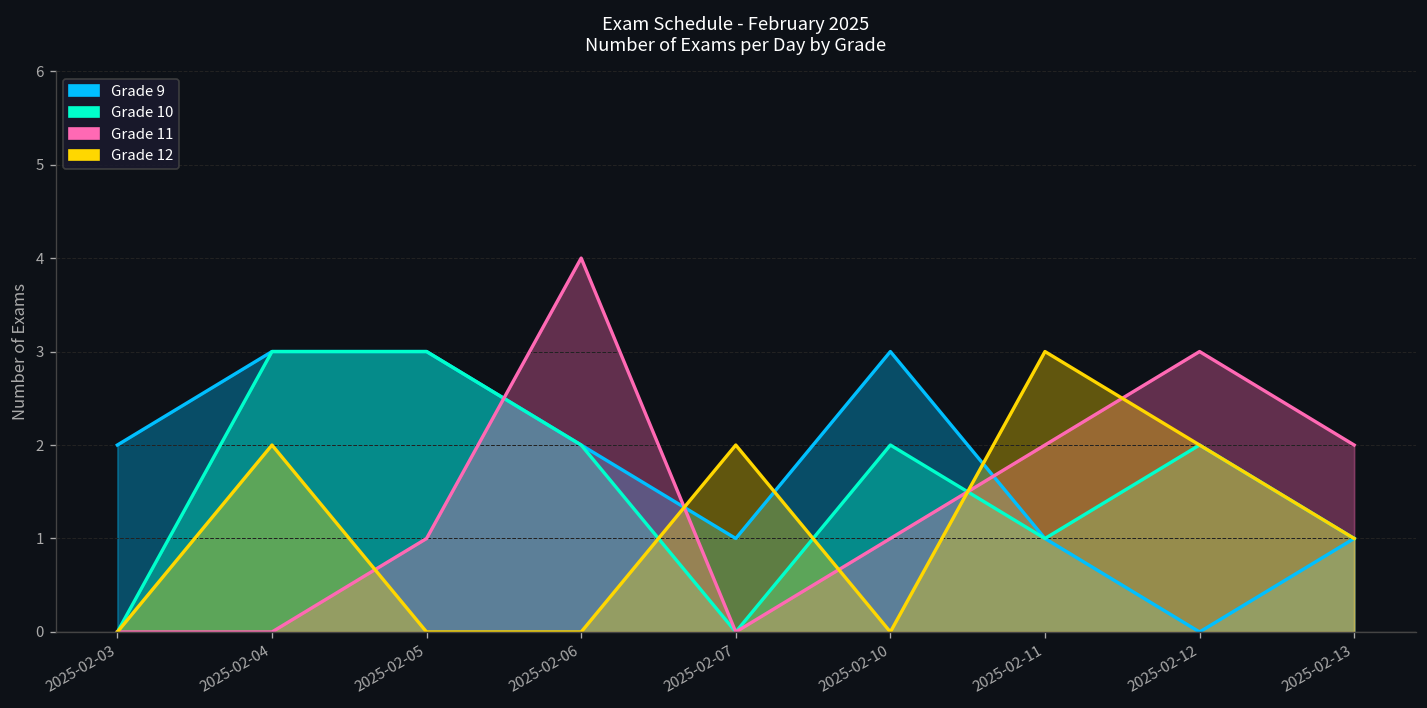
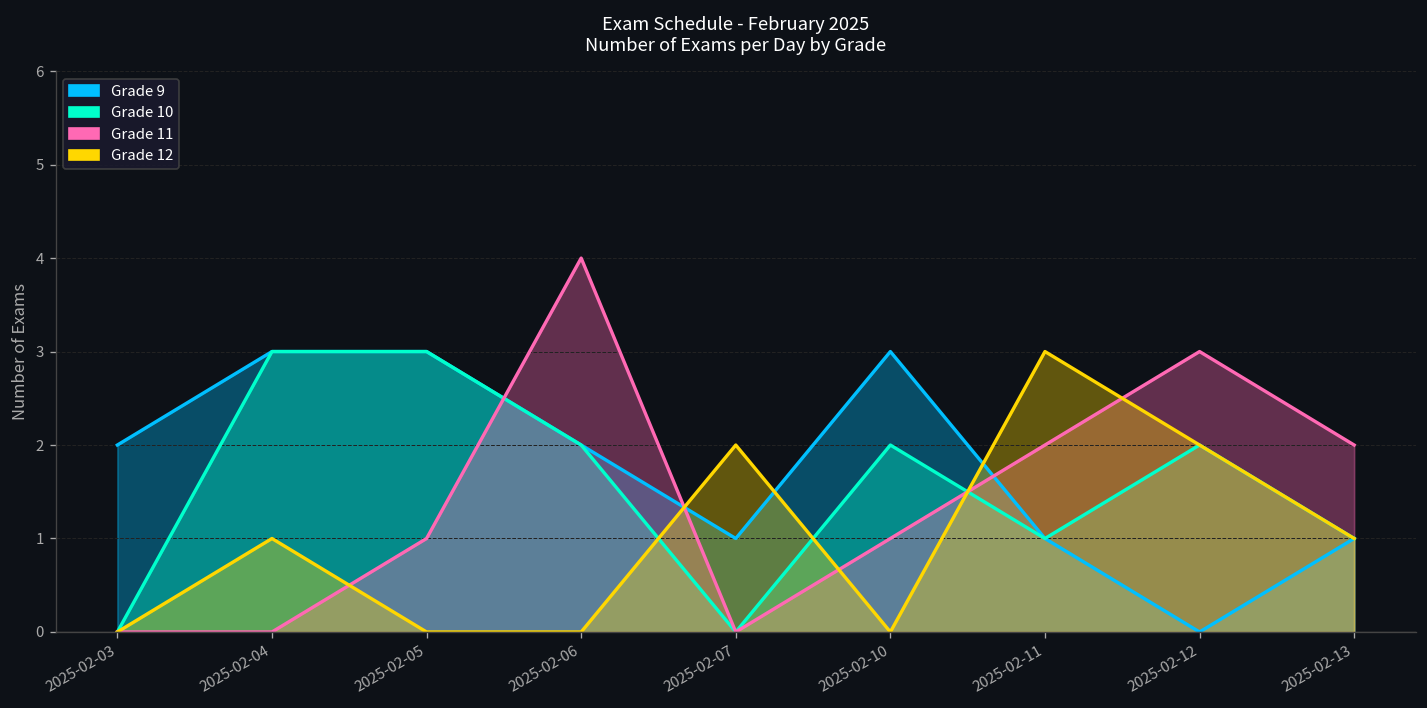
Grade 12, 2025-02-04: 2 -> 1
